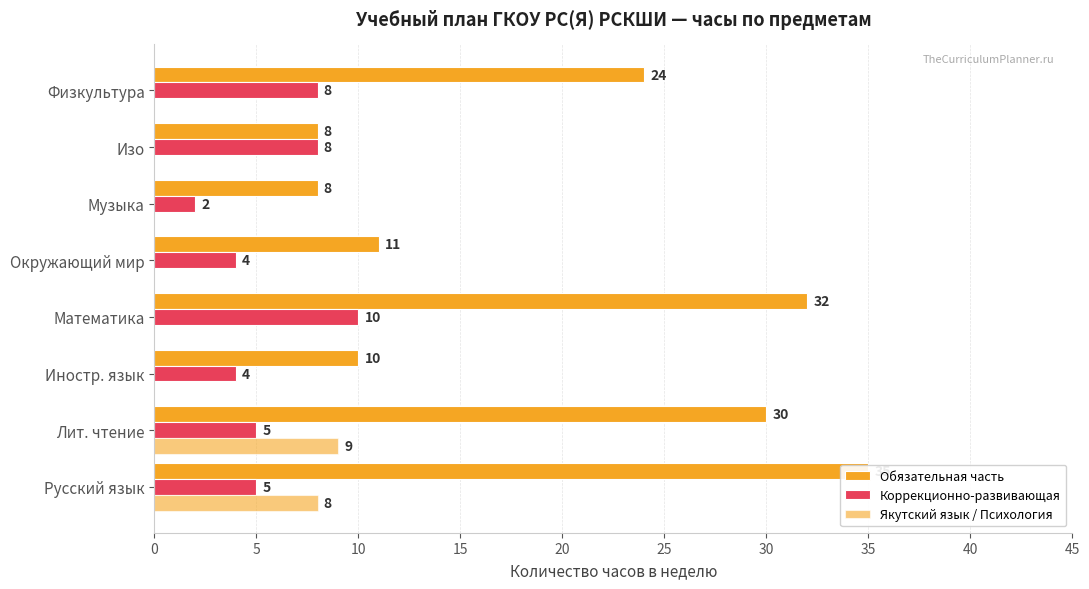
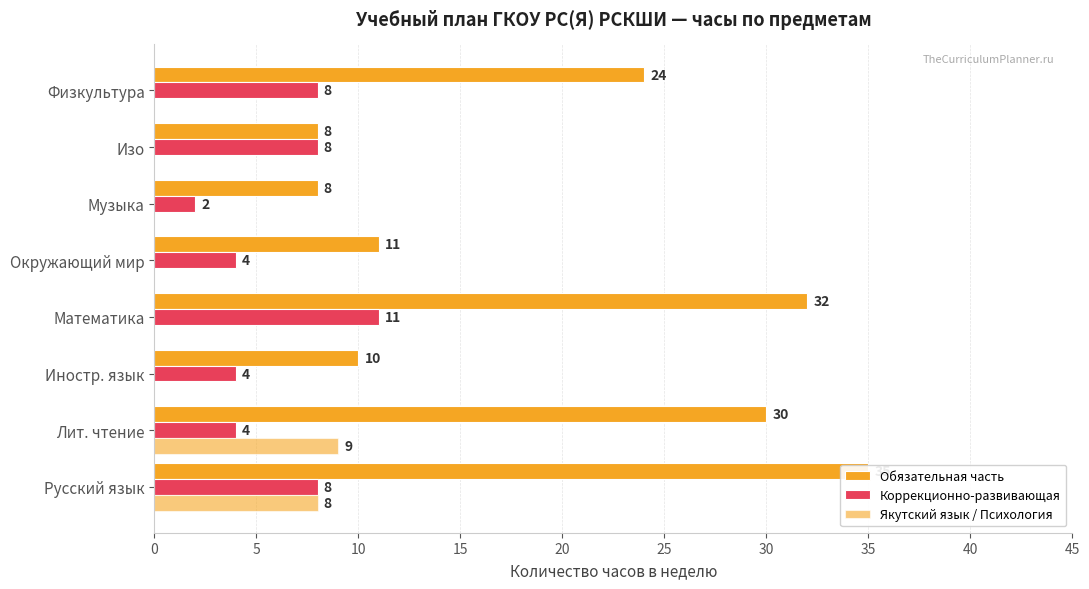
Коррекционно-развивающая, Математика: 10 -> 11
Коррекционно-развивающая, Лит. чтение: 5 -> 4
Коррекционно-развивающая, Русский язык: 5 -> 8
